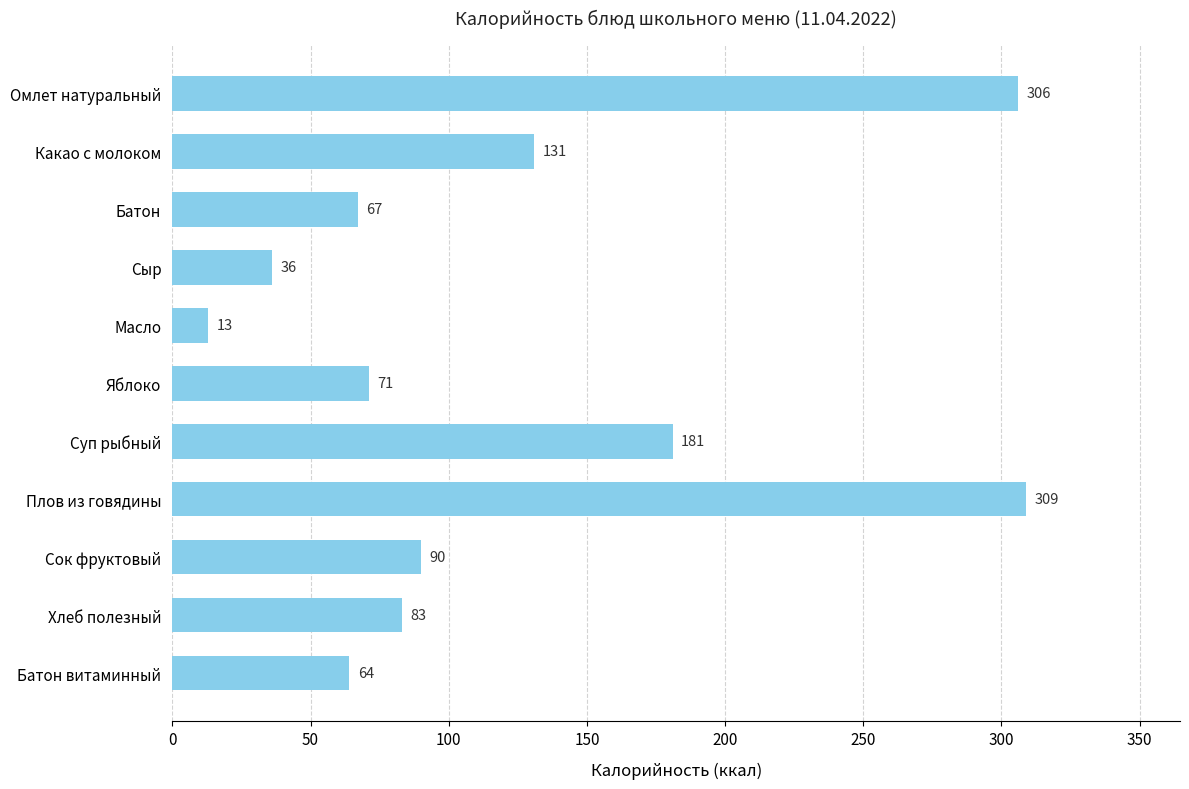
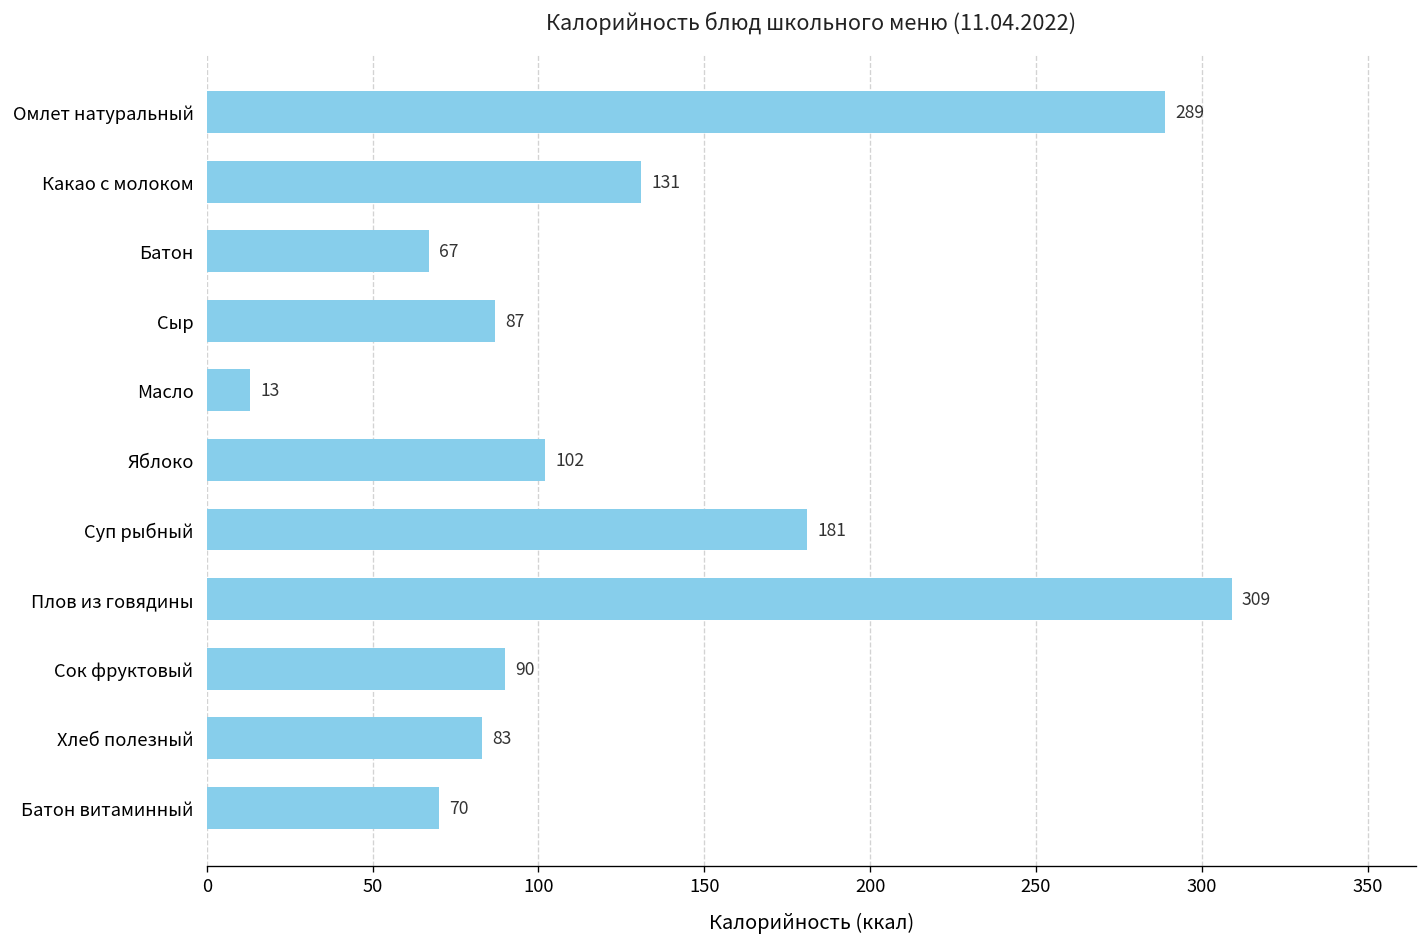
Омлет натуральный: 306 -> 289
Сыр: 36 -> 87
Яблоко: 71 -> 102
Батон витаминный: 64 -> 70
